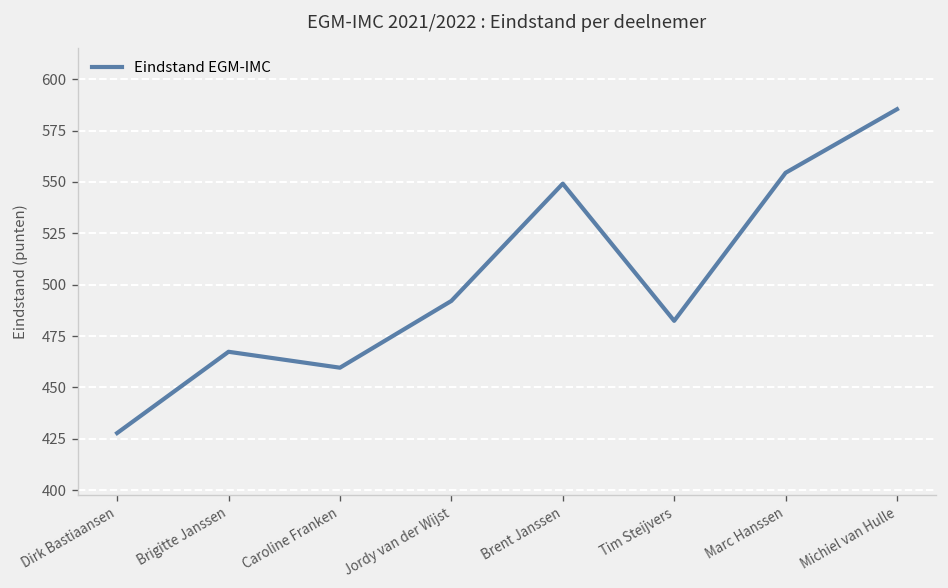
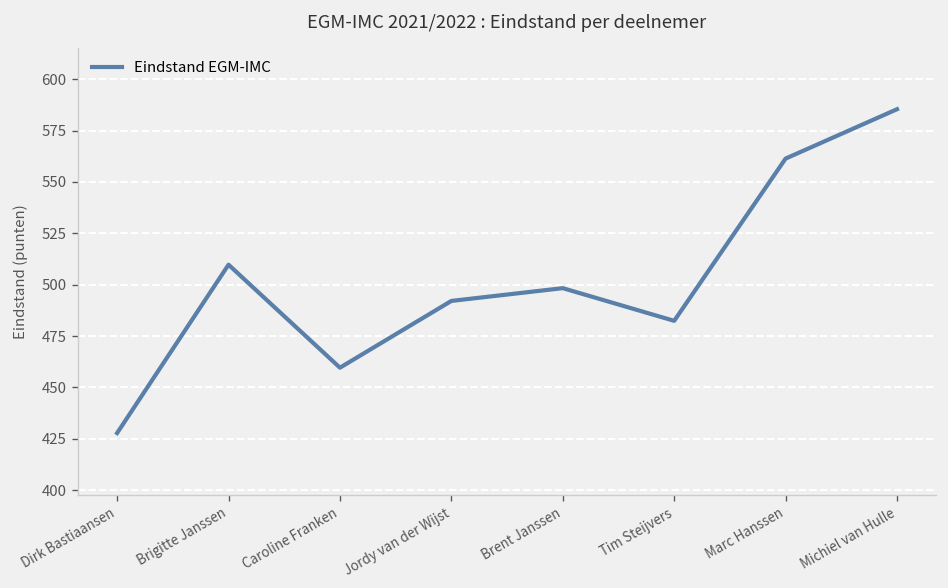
Brigitte Janssen: 467 -> 510
Brent Janssen: 549 -> 498
Marc Hanssen: 554 -> 561
